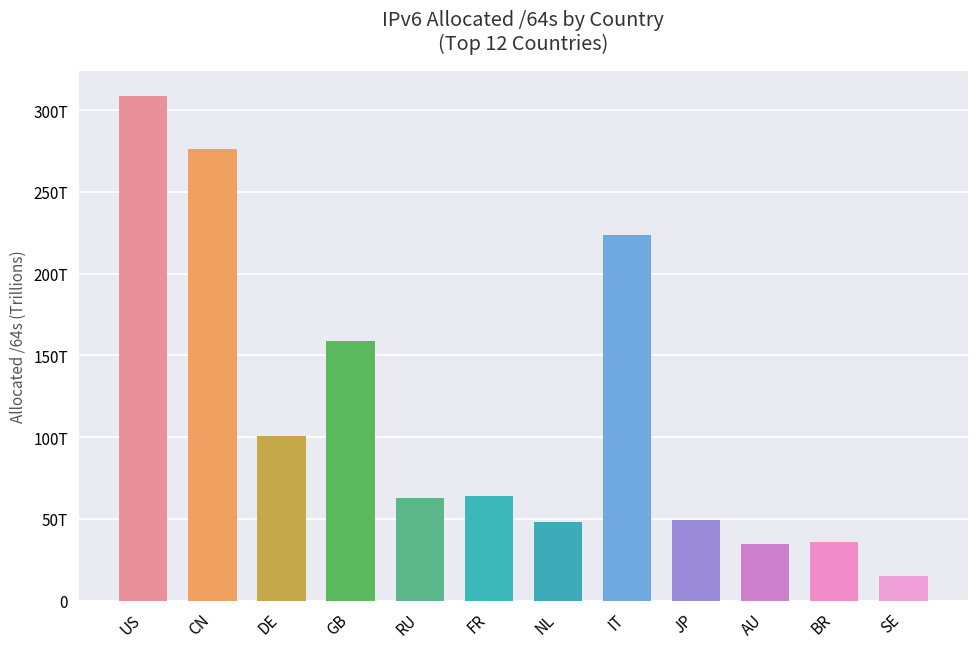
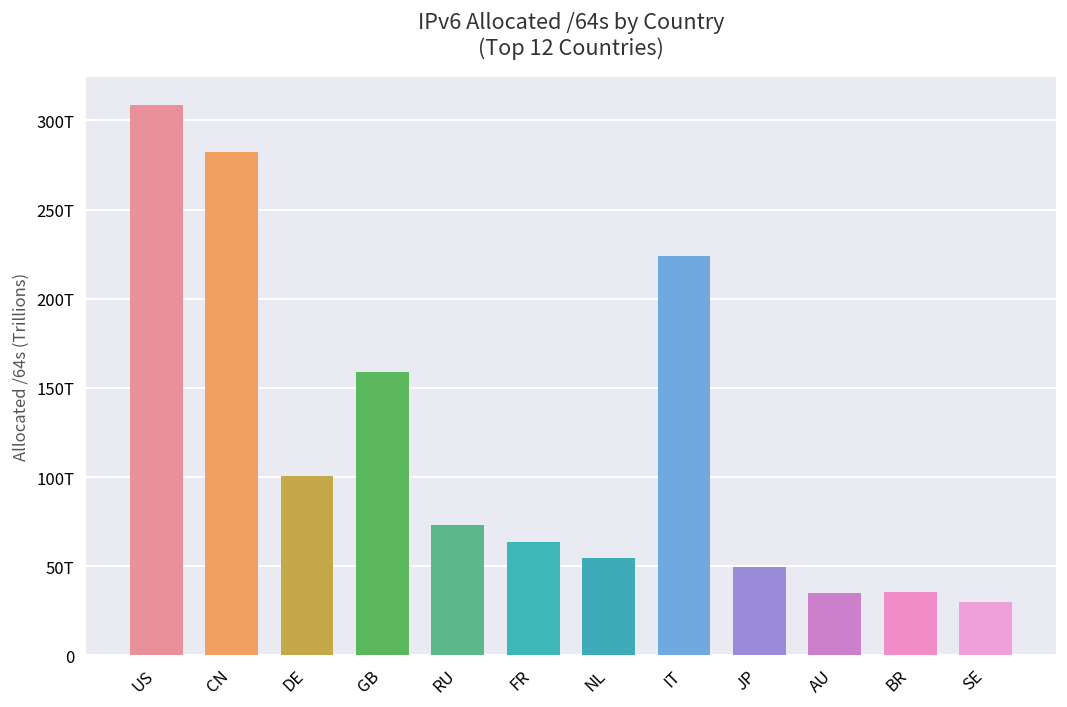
CN: 276T -> 282T
RU: 63T -> 73T
NL: 48T -> 54T
SE: 15T -> 30T
